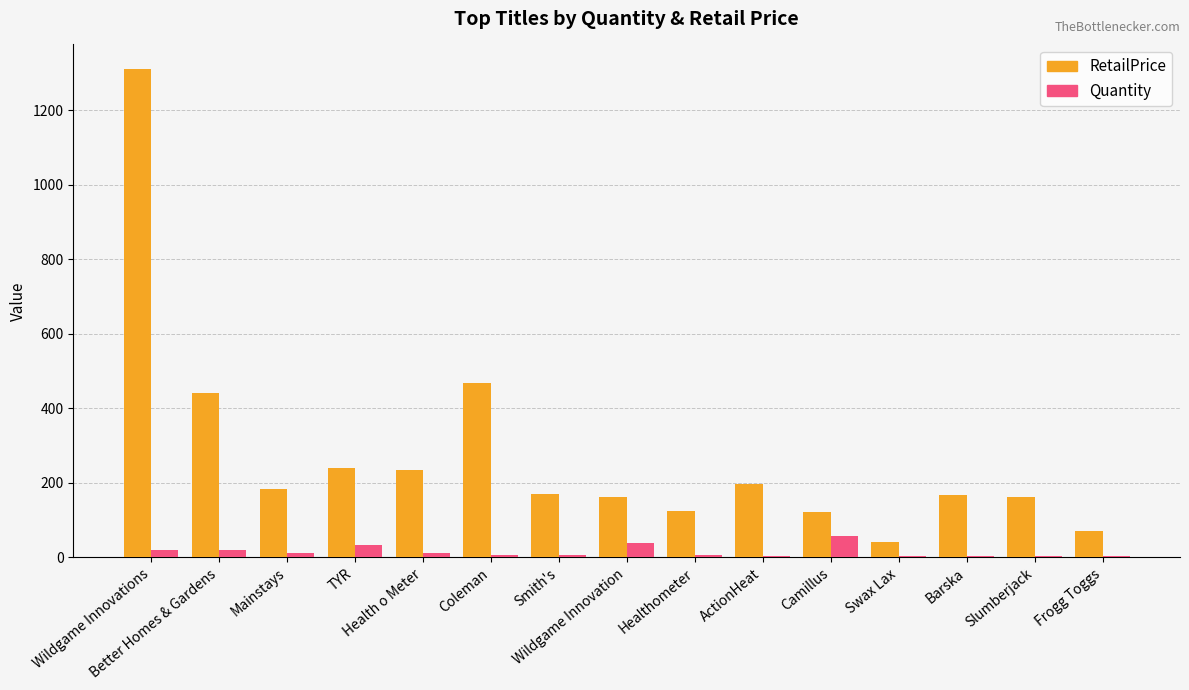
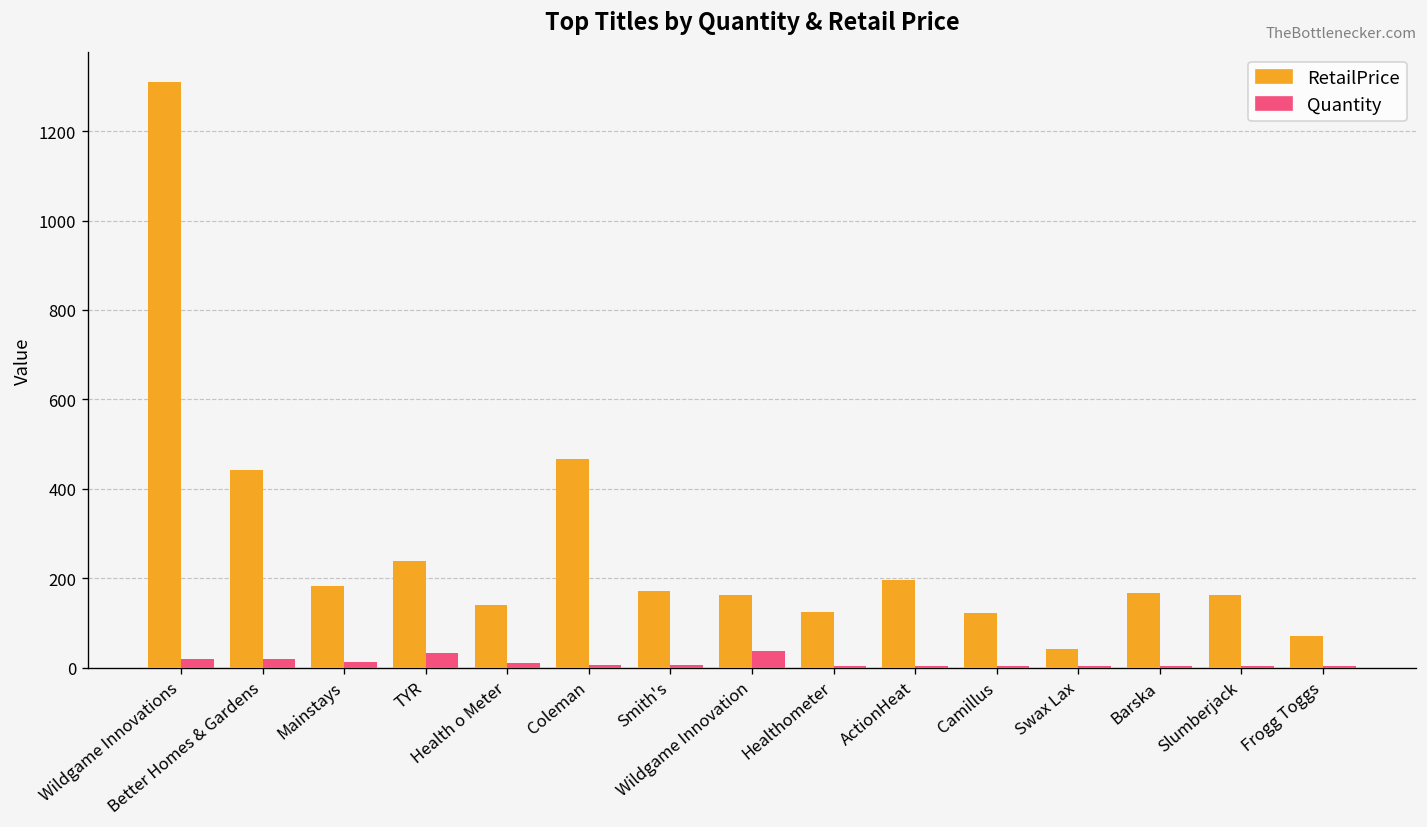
RetailPrice, Health o Meter: 230 -> 140
Quantity, Camillus: 60 -> 0
